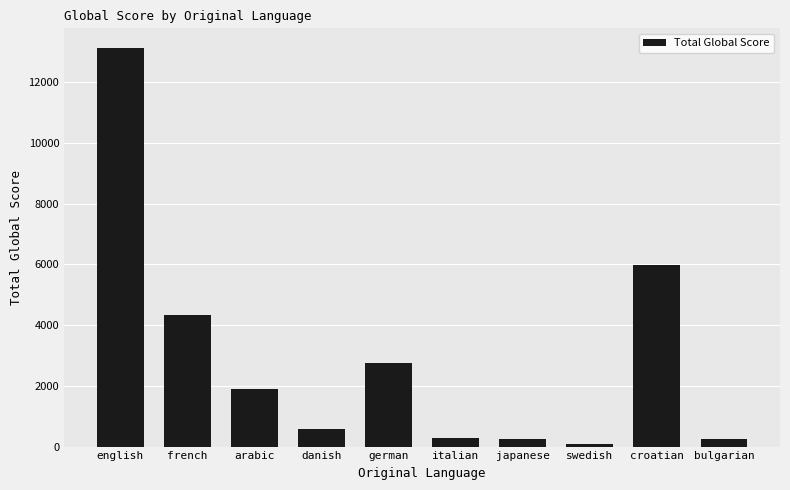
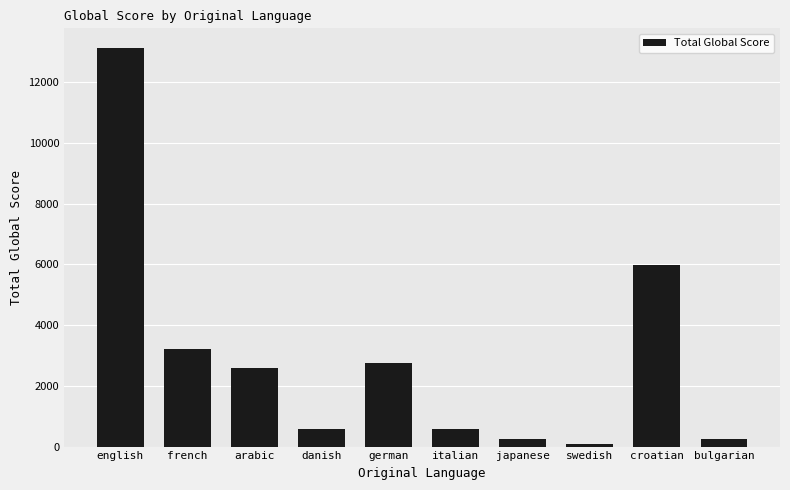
french: 4300 -> 3200
arabic: 1900 -> 2600
italian: 300 -> 600
